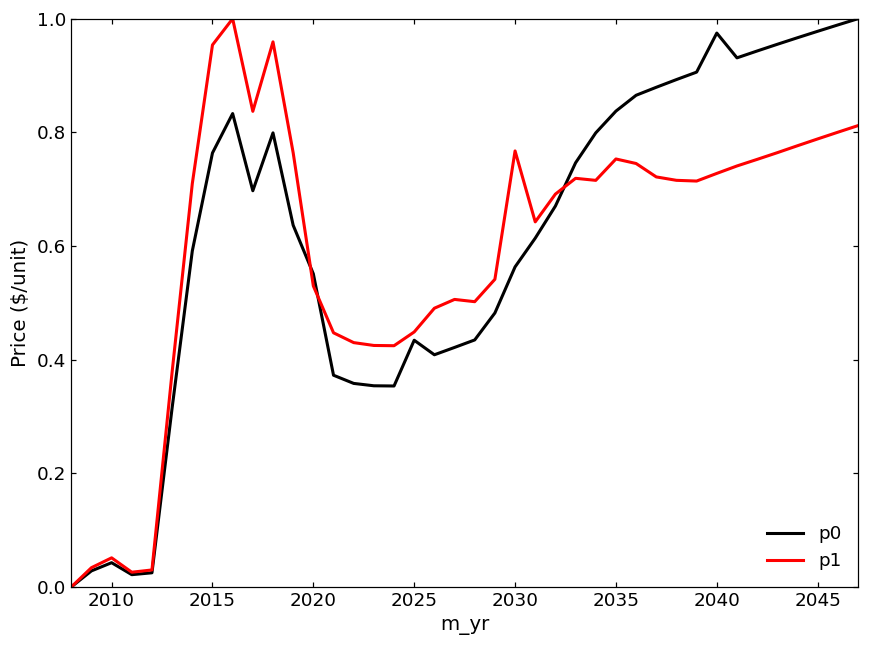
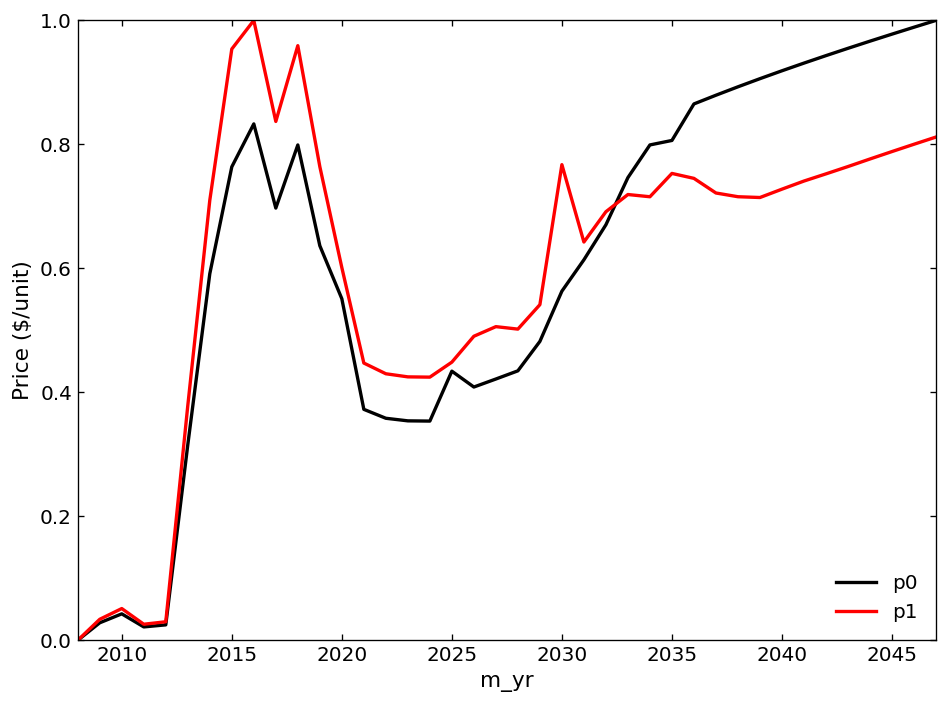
p1, 2020: 0.53 -> 0.60
p0, 2035: 0.84 -> 0.81
p0, 2040: 0.97 -> 0.92
